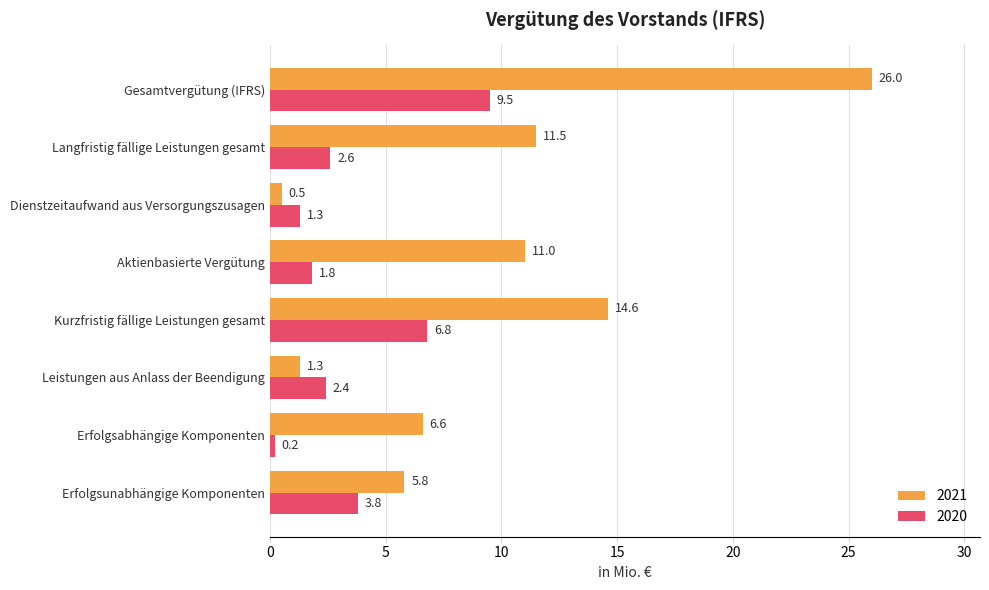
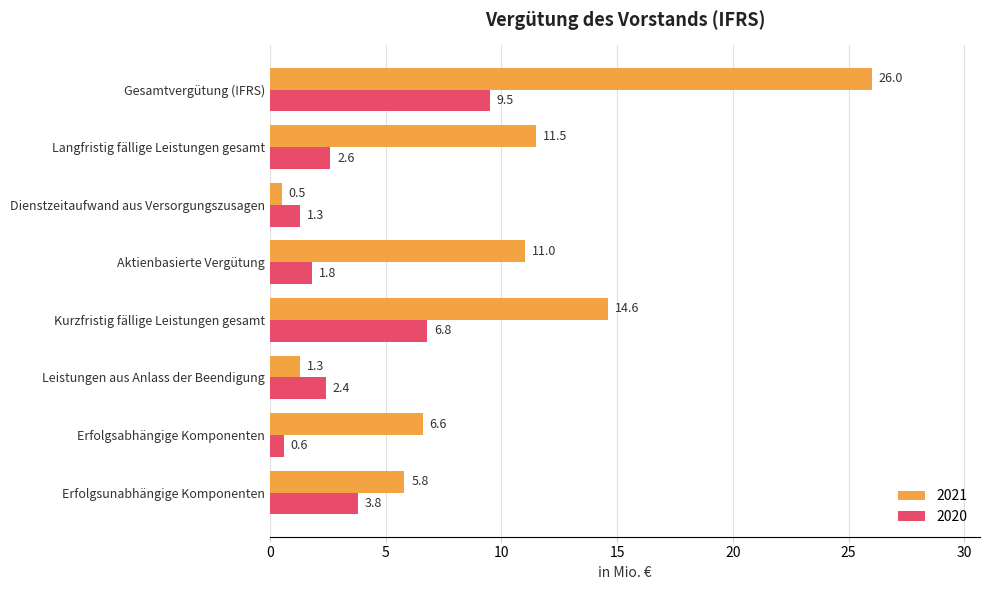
2020, Erfolgsabhängige Komponenten: 0.2 -> 0.6
